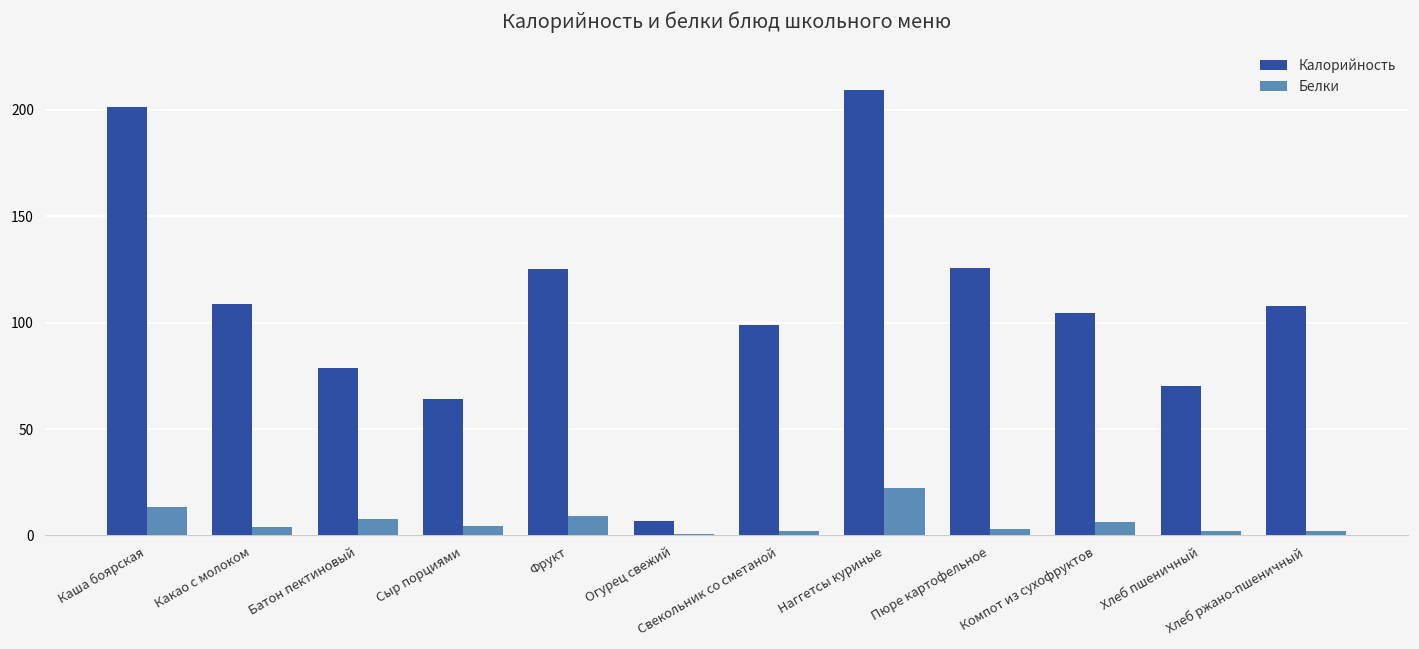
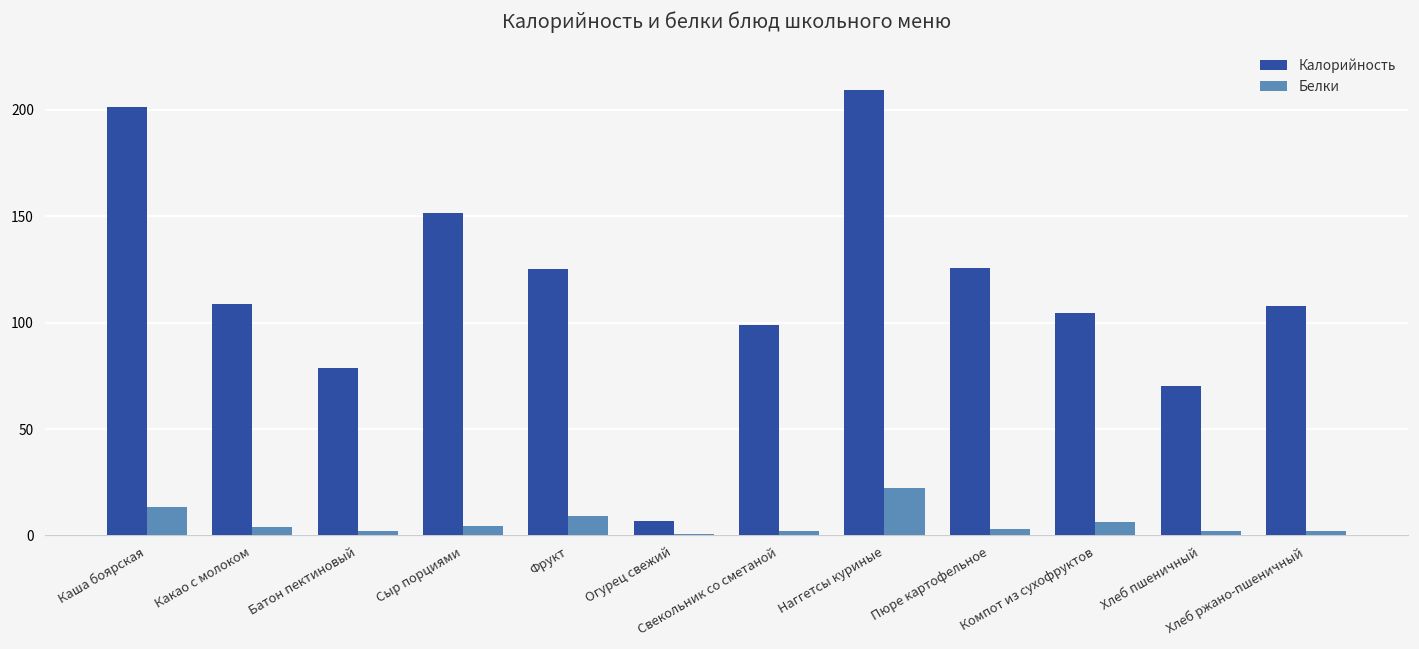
Белки, Батон пектиновый: 8 -> 2
Калорийность, Сыр порциями: 64 -> 152
